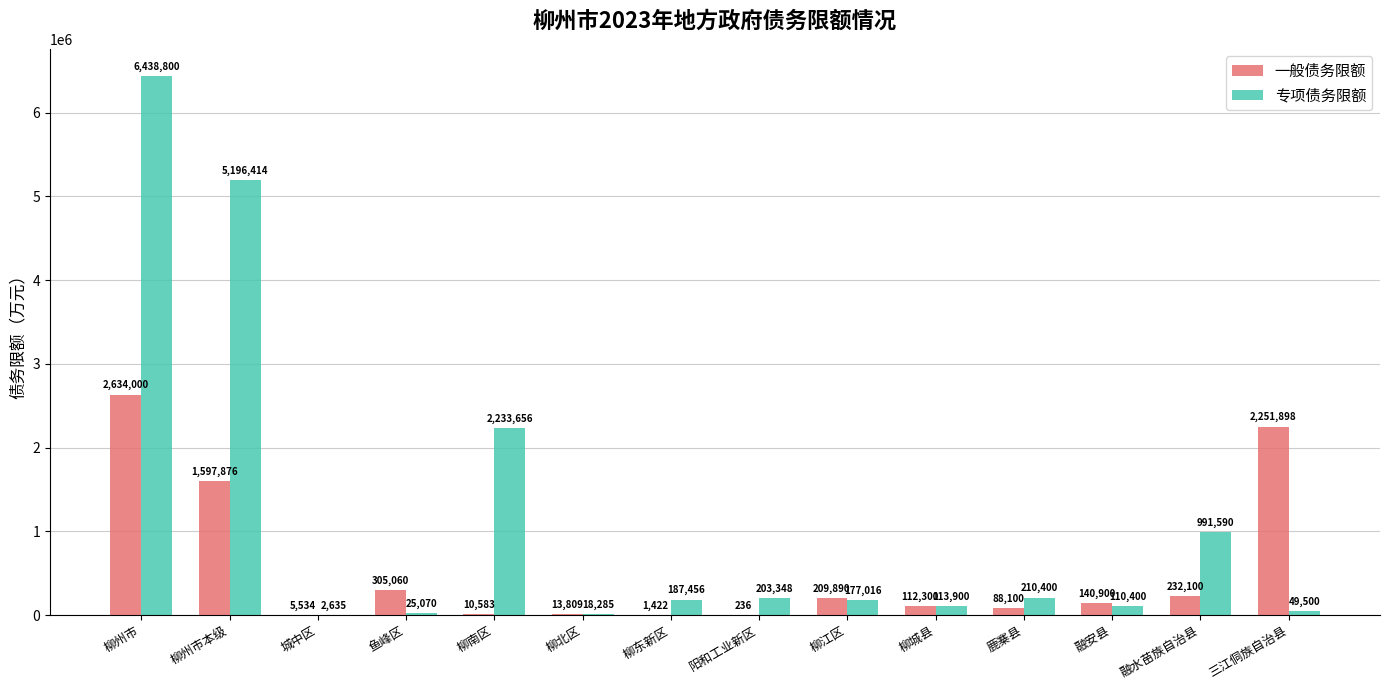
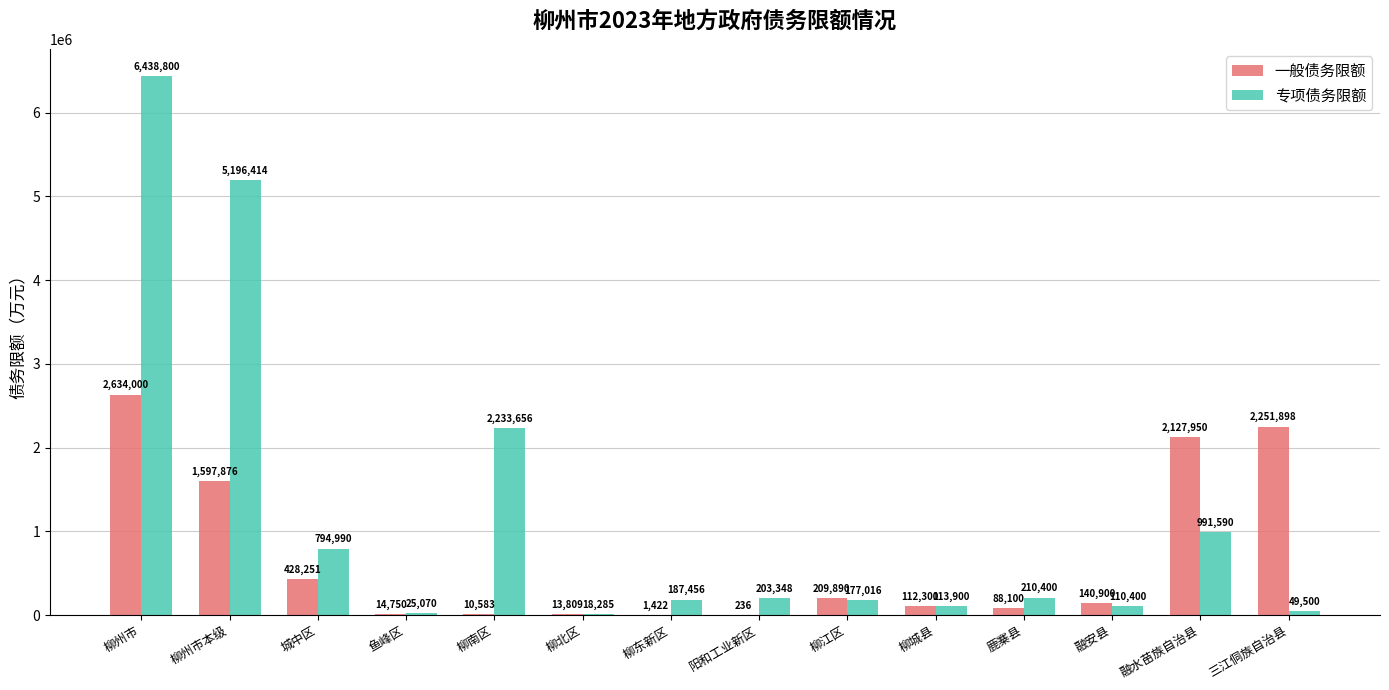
一般债务限额, 城中区: 5,534 -> 428,251
专项债务限额, 城中区: 2,635 -> 794,990
一般债务限额, 鱼峰区: 305,060 -> 14,750
一般债务限额, 融水苗族自治县: 232,100 -> 2,127,950
